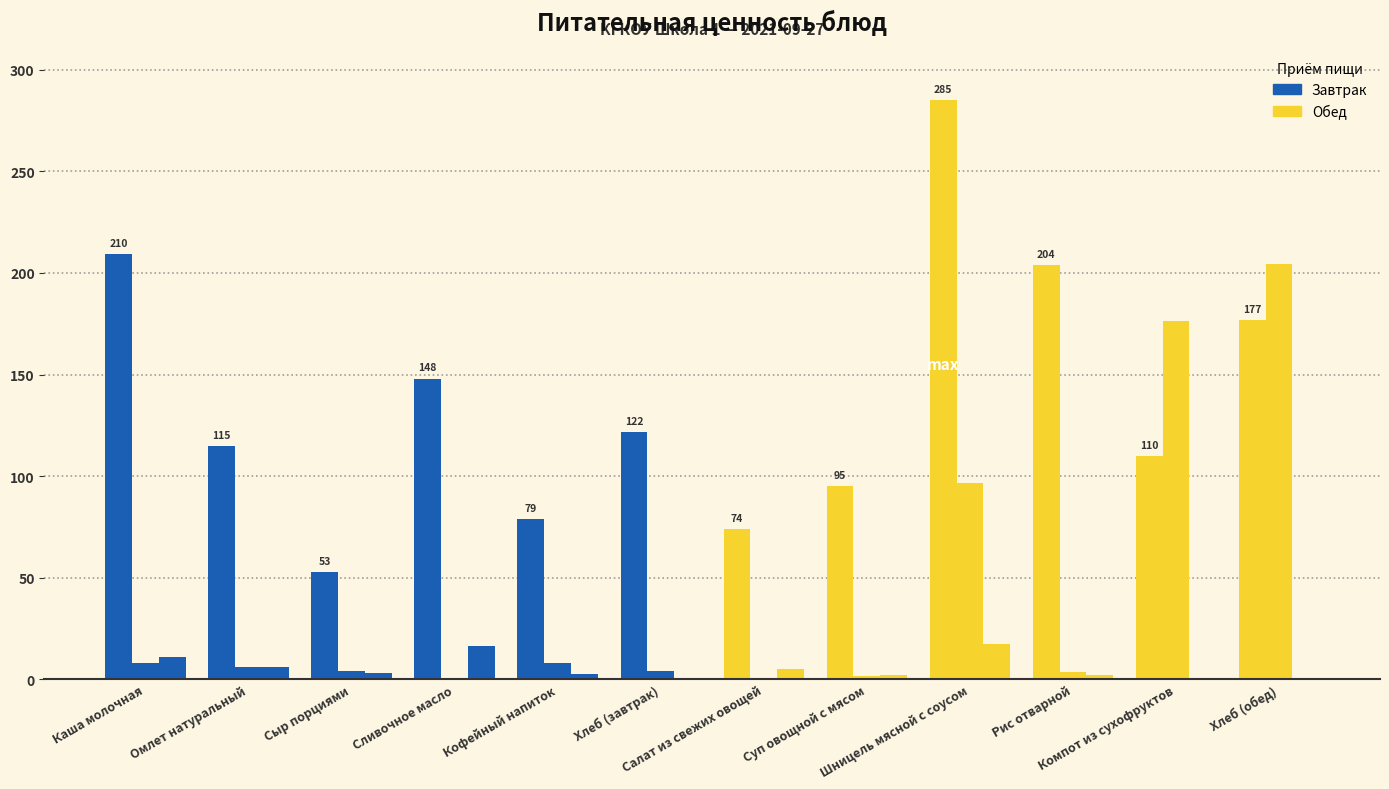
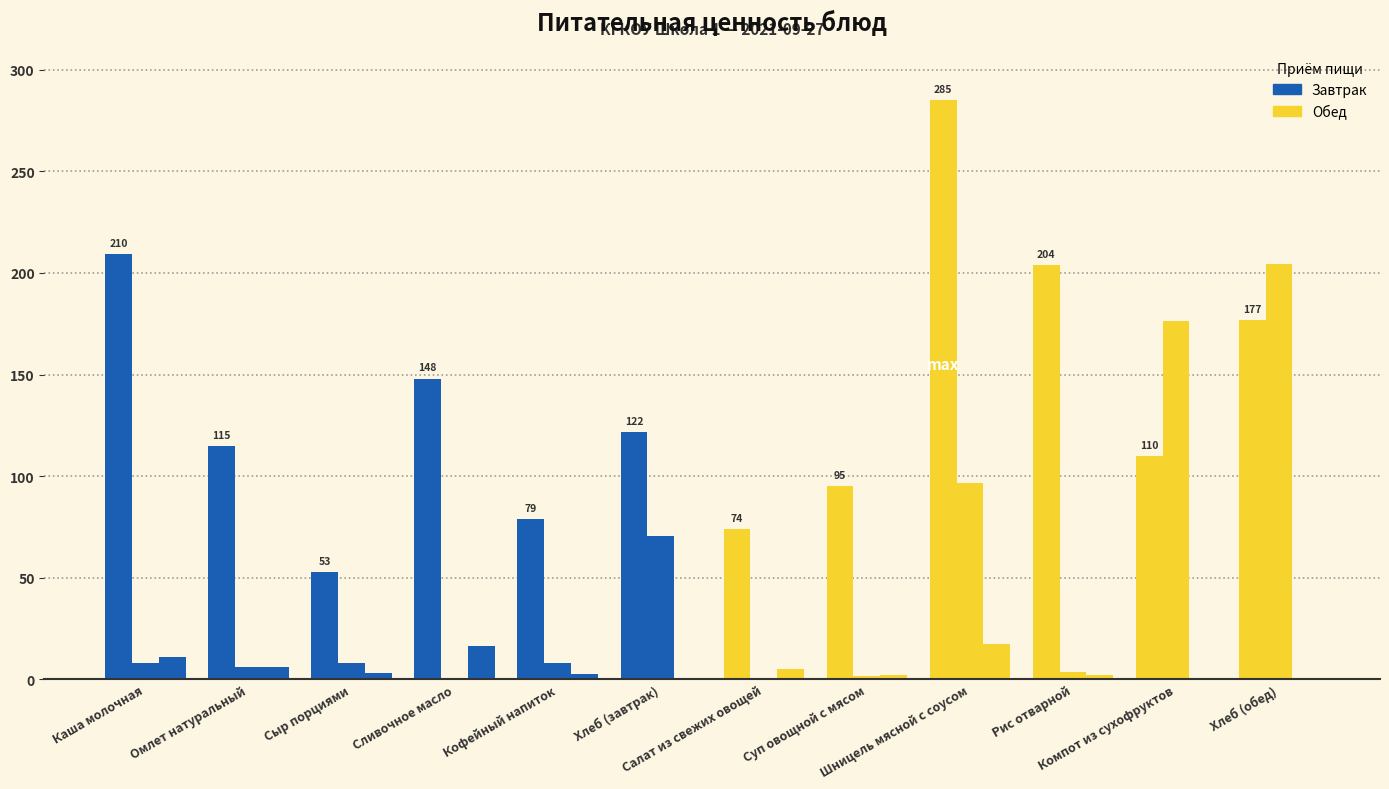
Сыр порциями: 4 -> 8
Хлеб (завтрак): 4 -> 70
